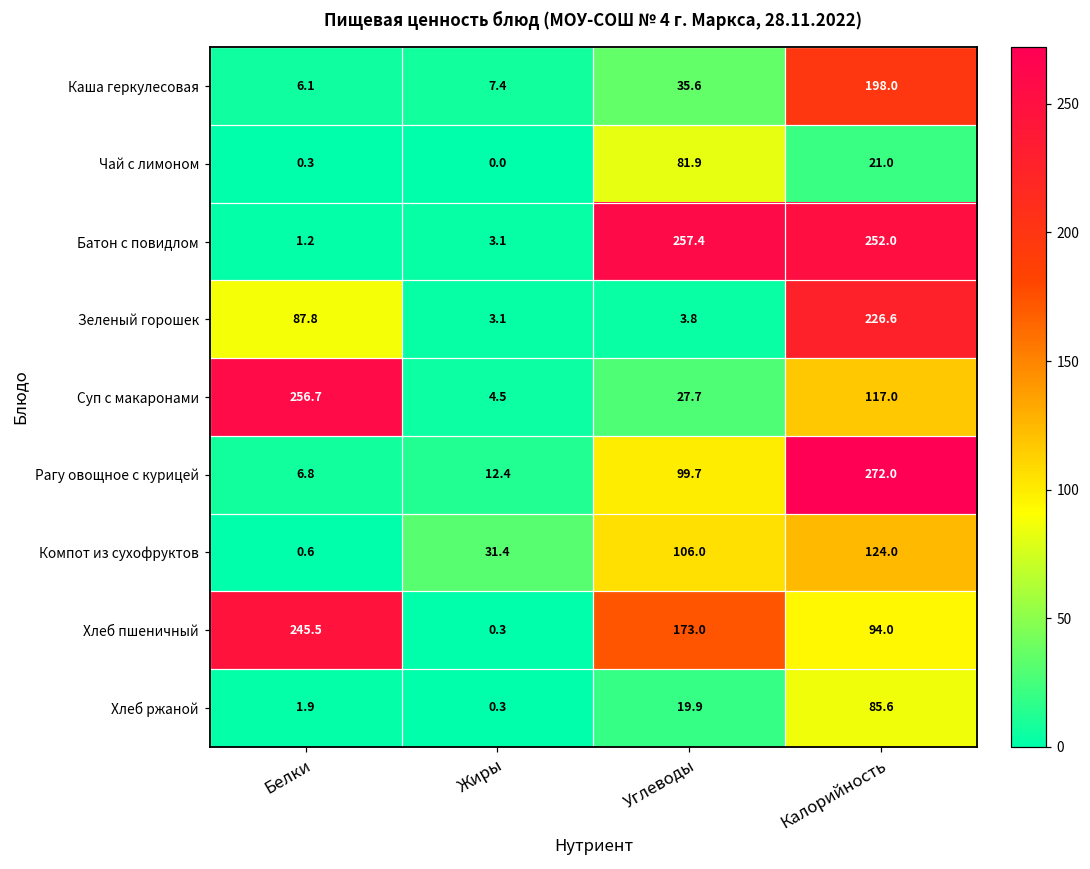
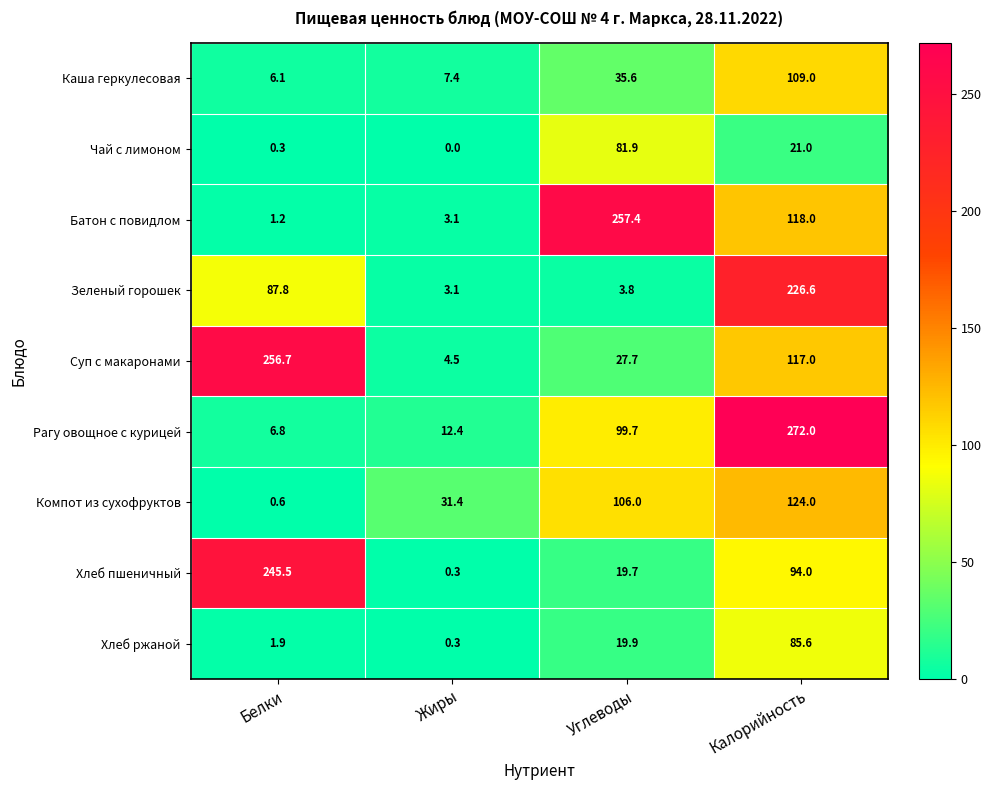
Каша геркулесовая, Калорийность: 198.0 -> 109.0
Батон с повидлом, Калорийность: 252.0 -> 118.0
Хлеб пшеничный, Углеводы: 173.0 -> 19.7
